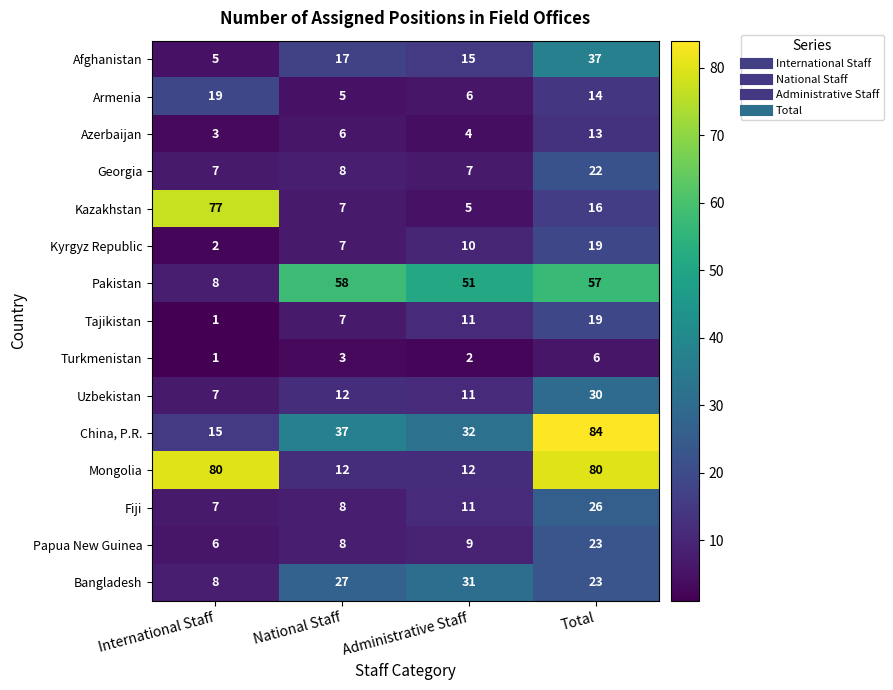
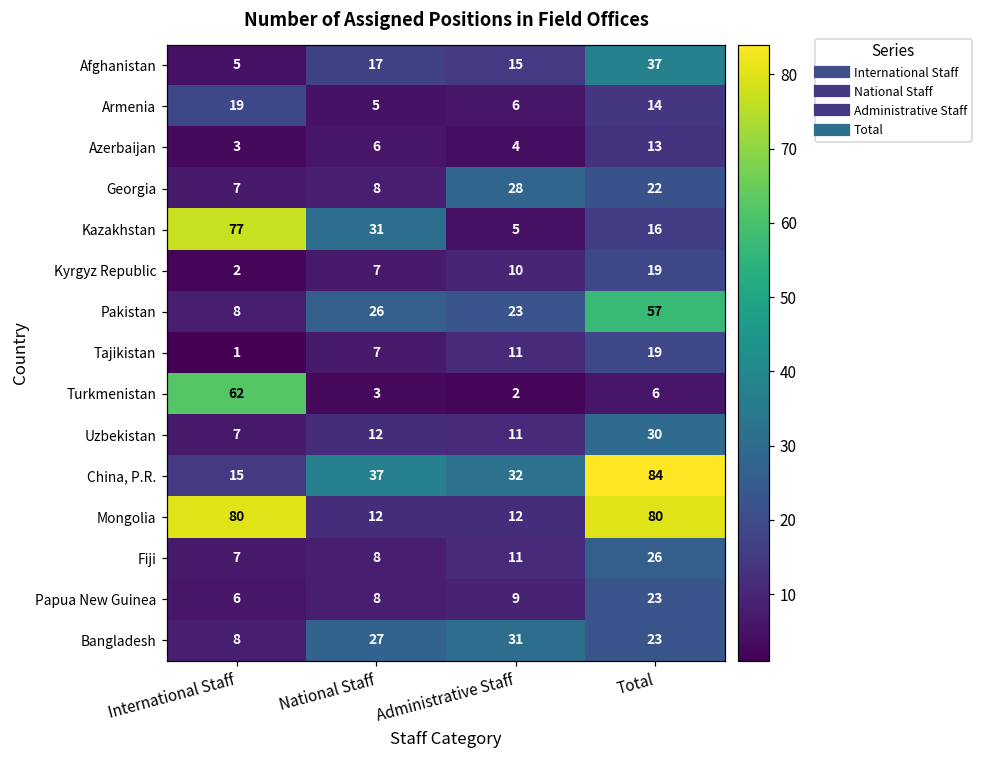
Georgia, Administrative Staff: 7 -> 28
Kazakhstan, National Staff: 7 -> 31
Pakistan, National Staff: 58 -> 26
Pakistan, Administrative Staff: 51 -> 23
Turkmenistan, International Staff: 1 -> 62
